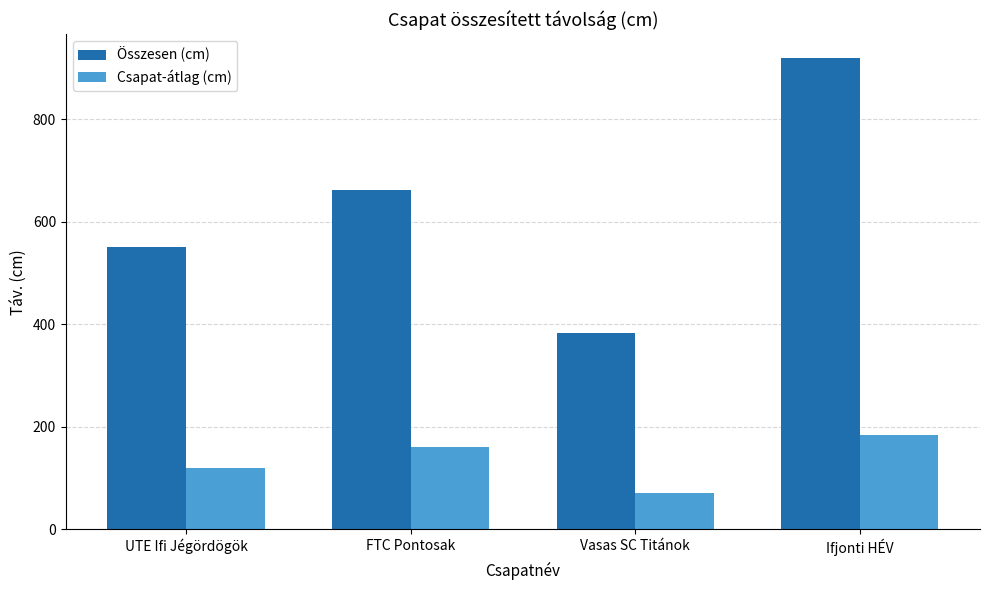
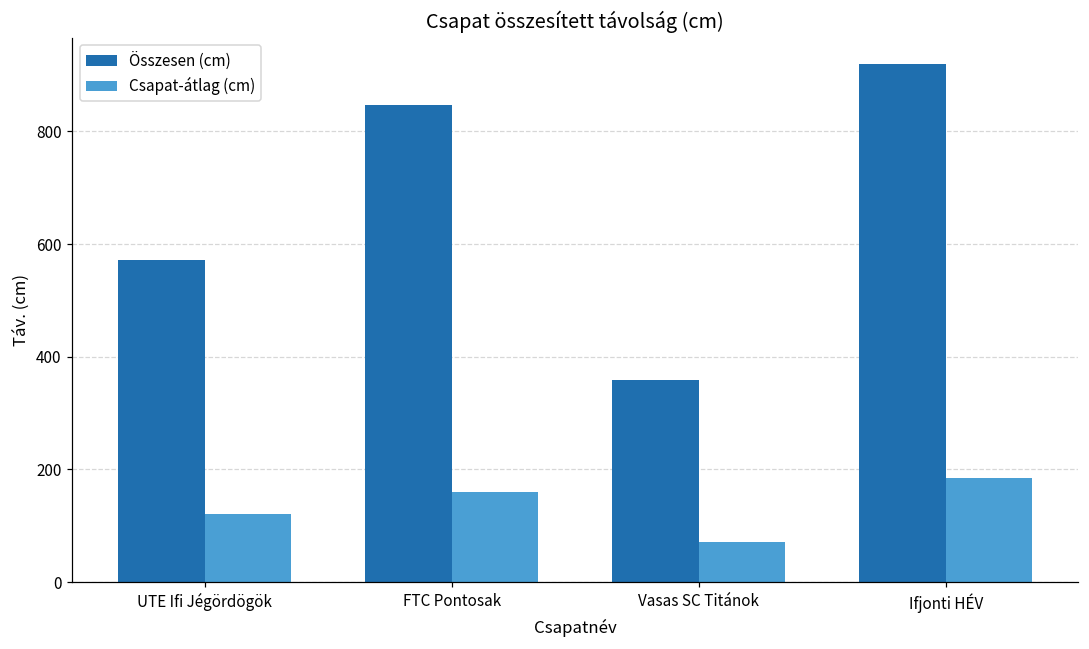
Összesen (cm), UTE Ifi Jégördögök: 550 -> 570
Összesen (cm), FTC Pontosak: 660 -> 850
Összesen (cm), Vasas SC Titánok: 380 -> 360
